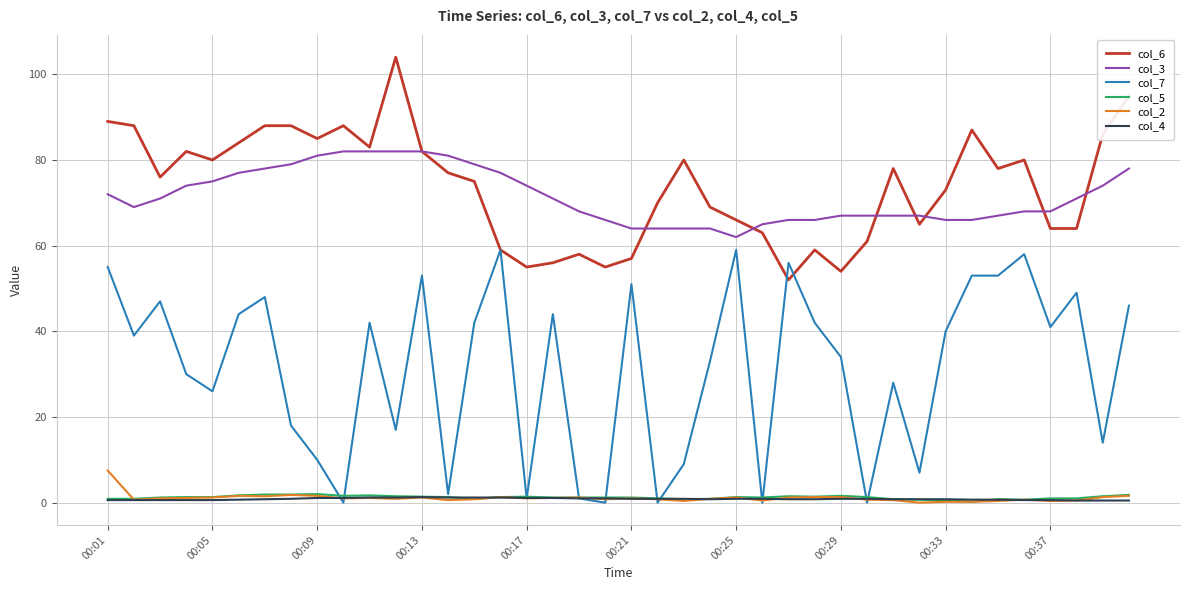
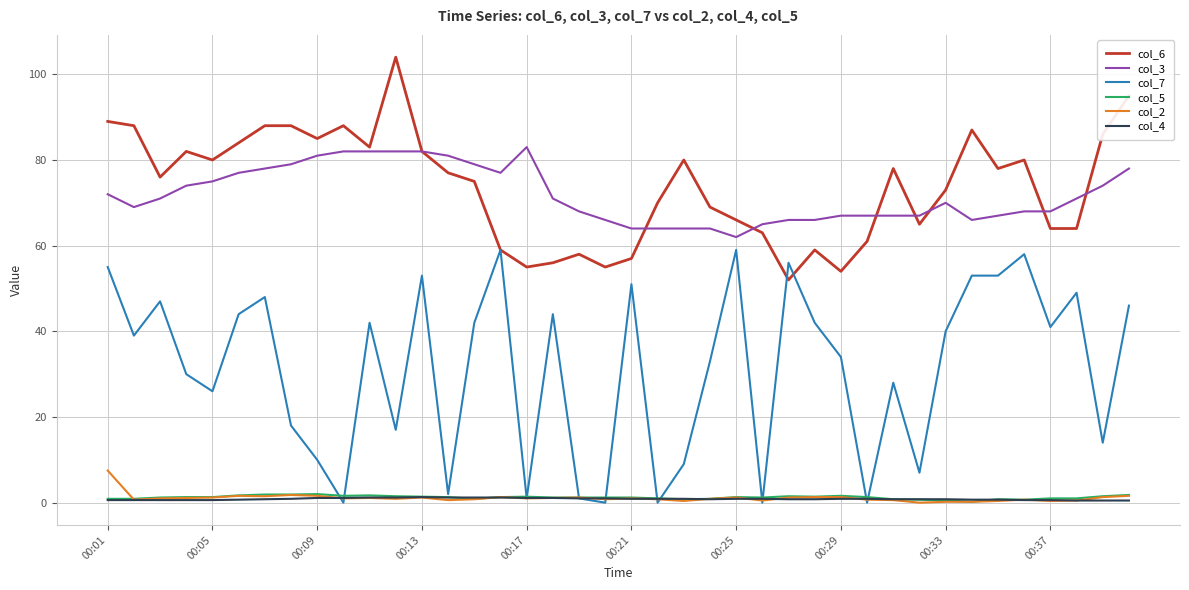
col_3, 00:17: 74 -> 83
col_3, 00:33: 66 -> 70
